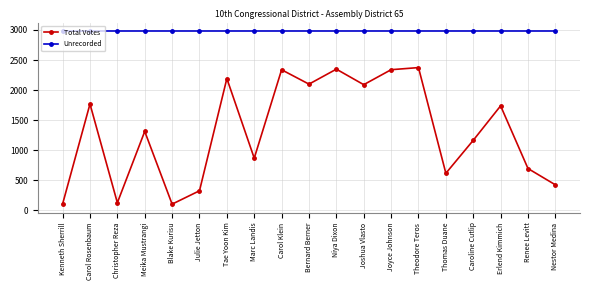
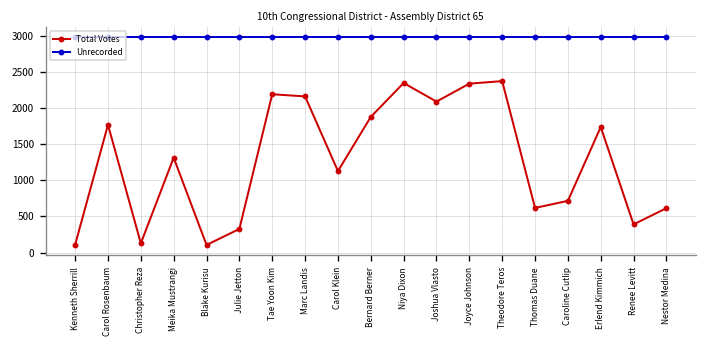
Total Votes, Marc Landis: 900 -> 2200
Total Votes, Carol Klein: 2300 -> 1100
Total Votes, Bernard Berner: 2100 -> 1900
Total Votes, Caroline Cutlip: 1200 -> 700
Total Votes, Renee Levitt: 700 -> 400
Total Votes, Nestor Medina: 400 -> 600
